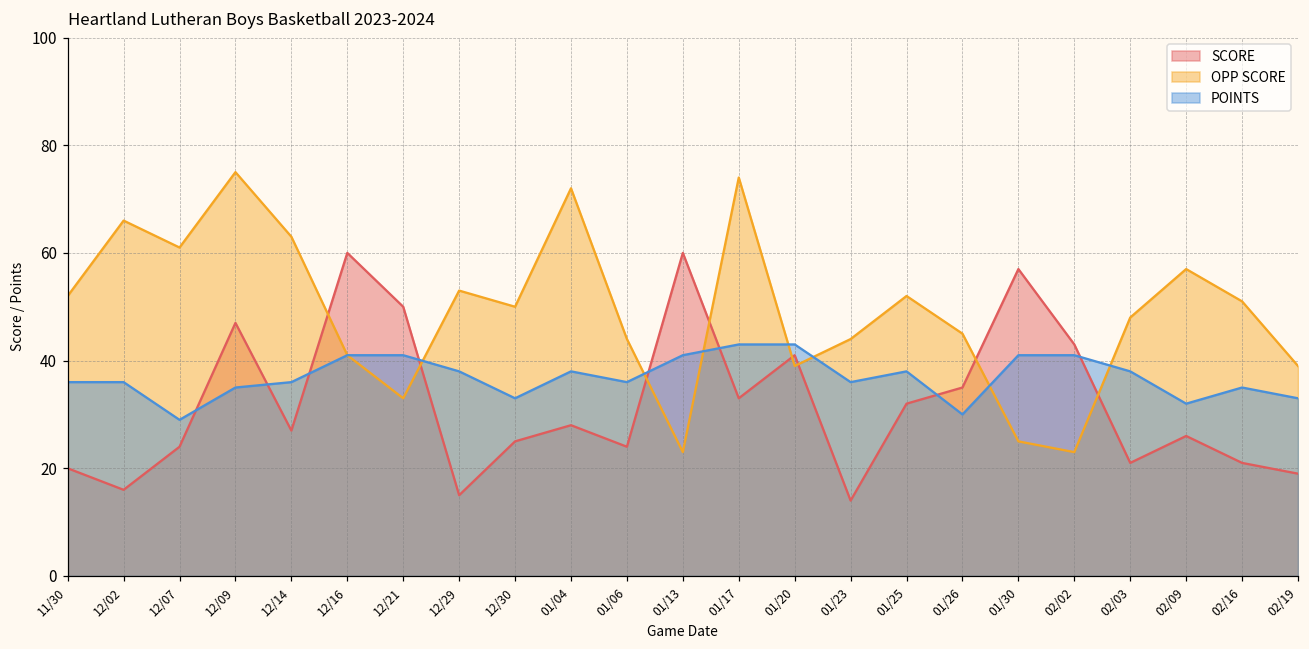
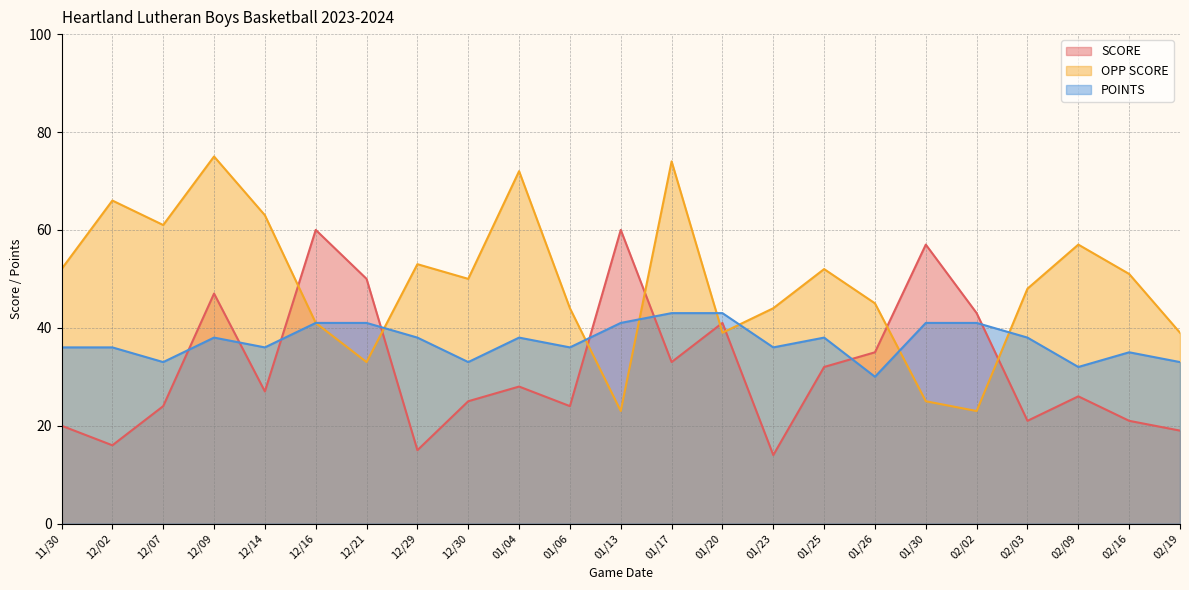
POINTS, 12/07: 29 -> 33
POINTS, 12/09: 35 -> 38
